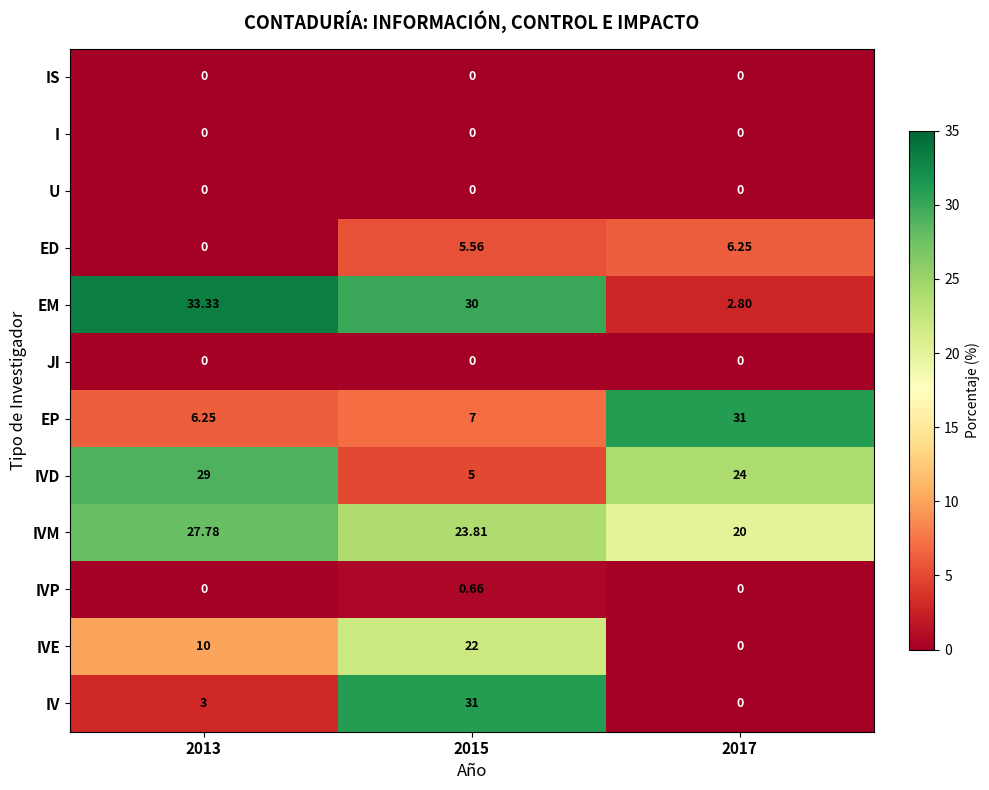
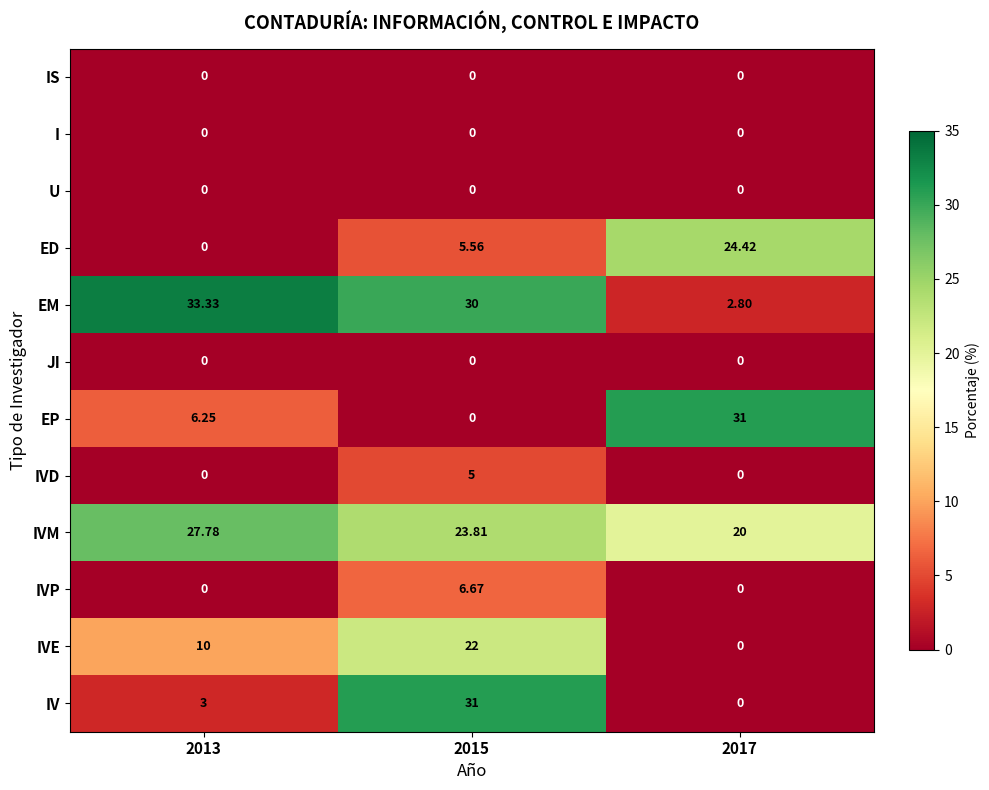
ED, 2017: 6.25 -> 24.42
EP, 2015: 7 -> 0
IVD, 2013: 29 -> 0
IVD, 2017: 24 -> 0
IVP, 2015: 0.66 -> 6.67
